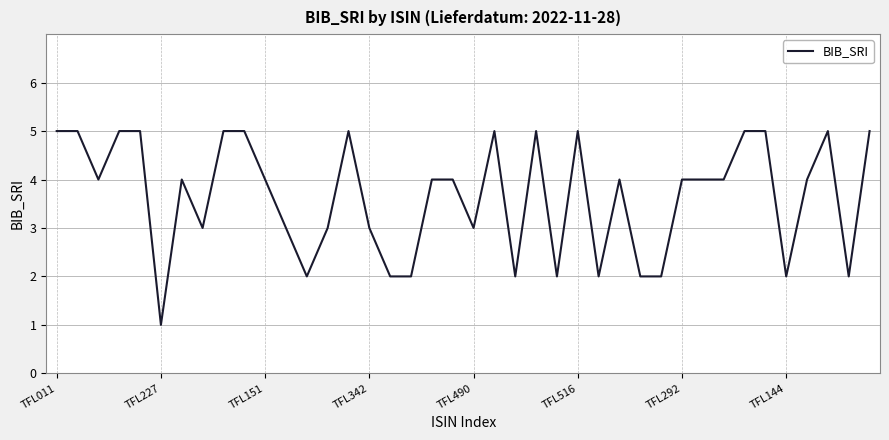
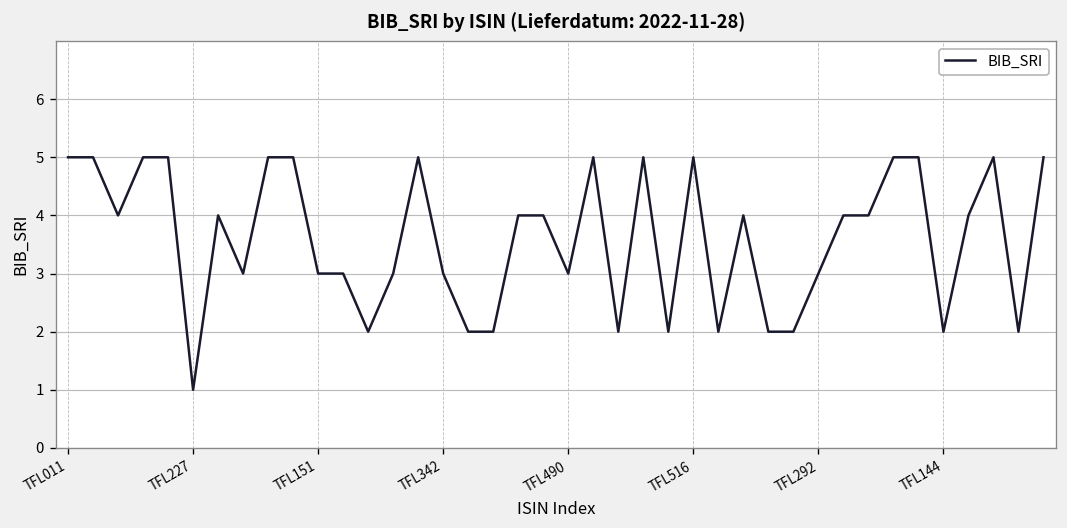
TFL151: 4 -> 3
TFL292: 4 -> 3
